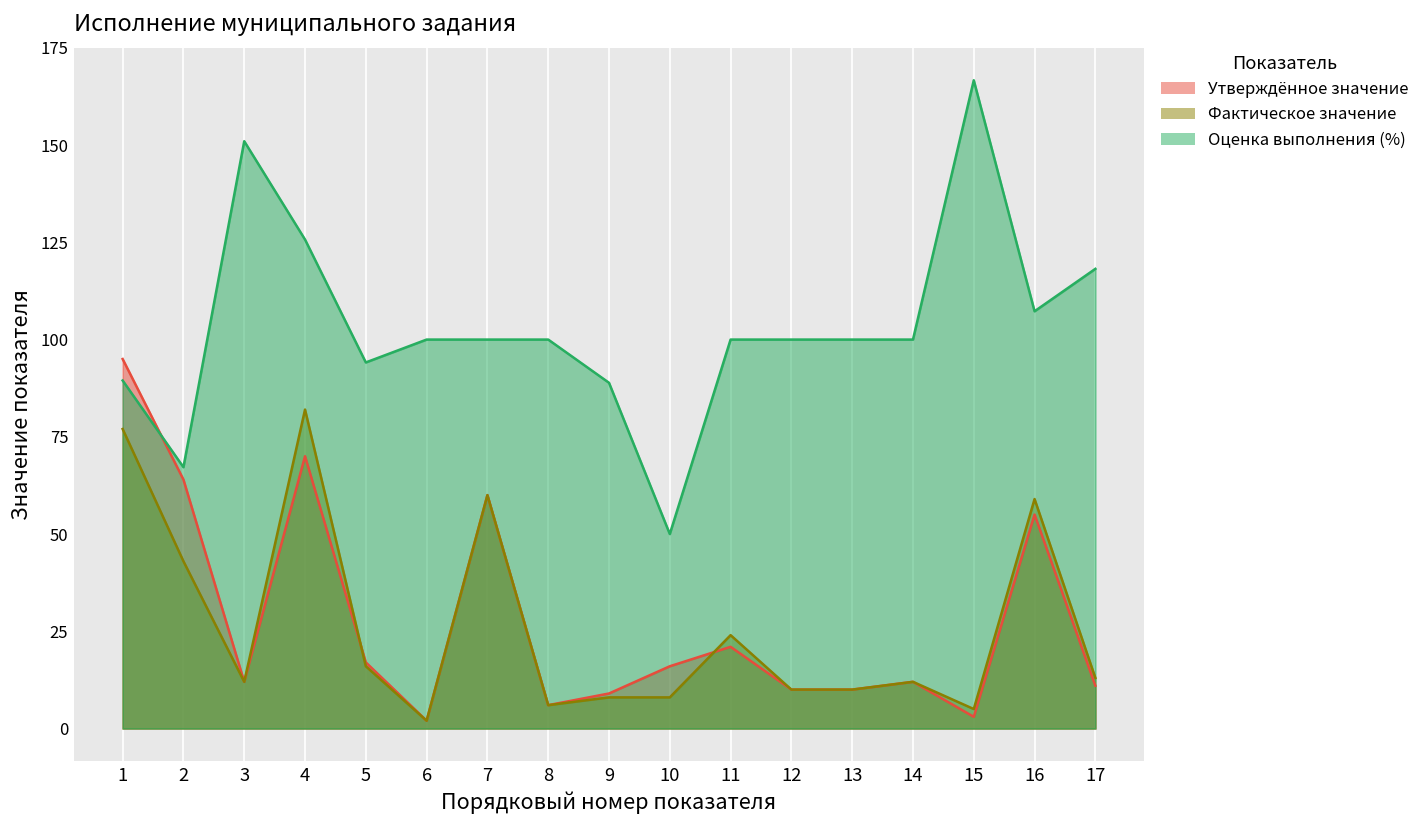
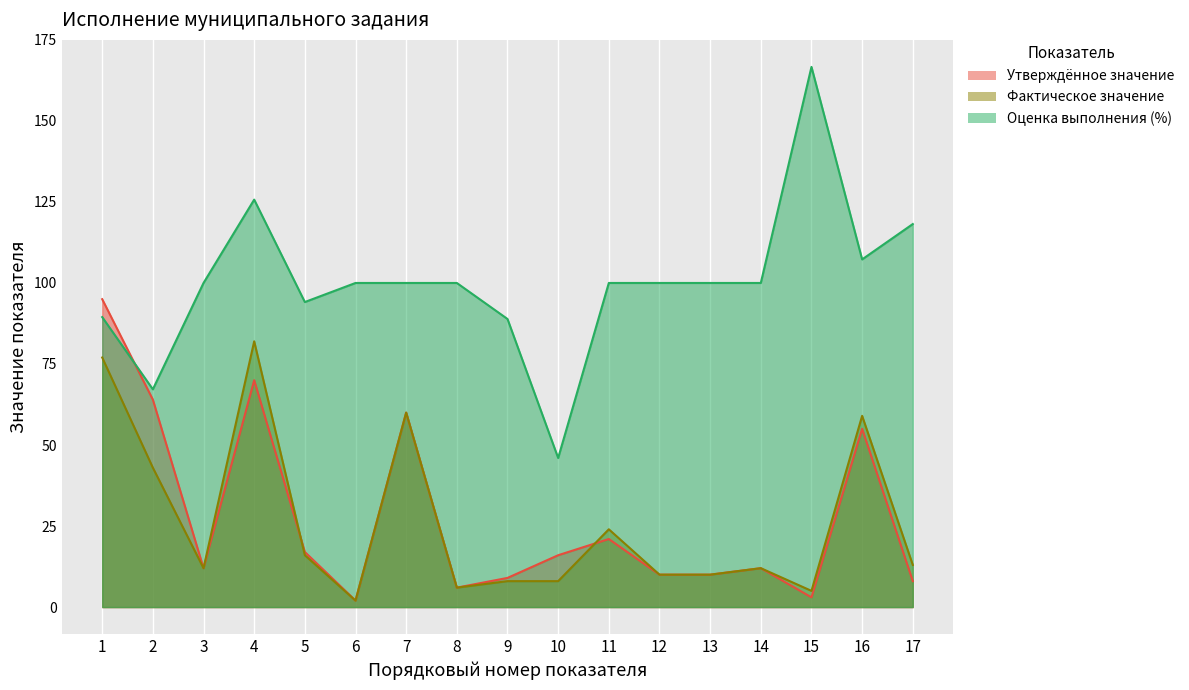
Оценка выполнения (%), 3: 151 -> 100
Оценка выполнения (%), 10: 50 -> 46
Утверждённое значение, 17: 11 -> 8
